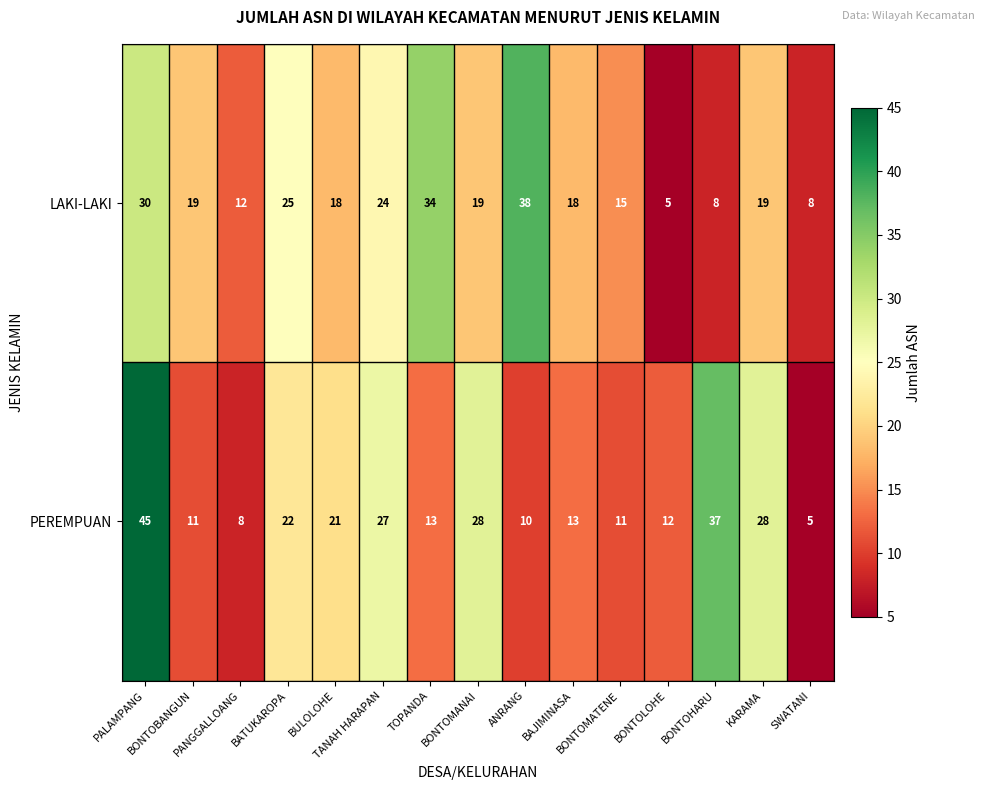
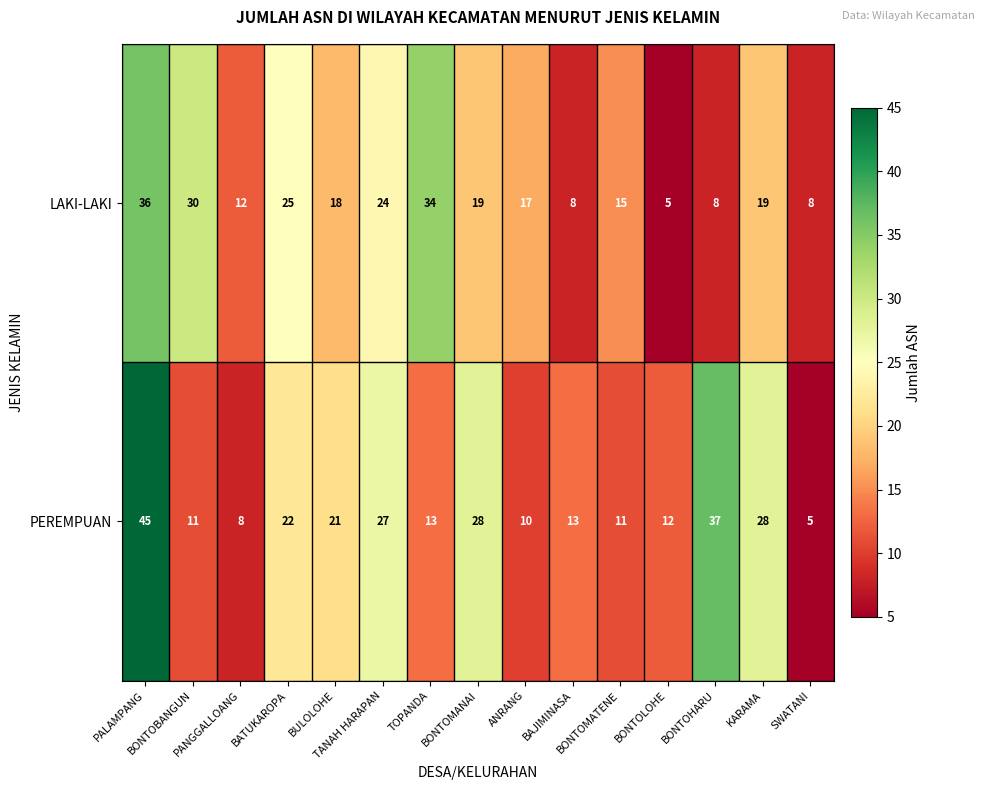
LAKI-LAKI, PALAMPANG: 30 -> 36
LAKI-LAKI, BONTOBANGUN: 19 -> 30
LAKI-LAKI, ANRANG: 38 -> 17
LAKI-LAKI, BAJIMINASA: 18 -> 8
